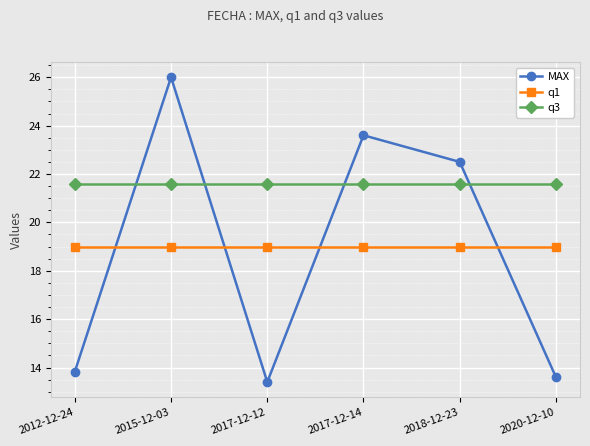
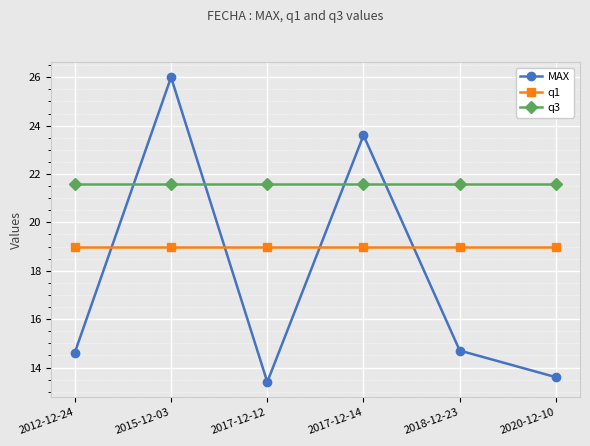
MAX, 2012-12-24: 13.8 -> 14.6
MAX, 2018-12-23: 22.5 -> 14.7
